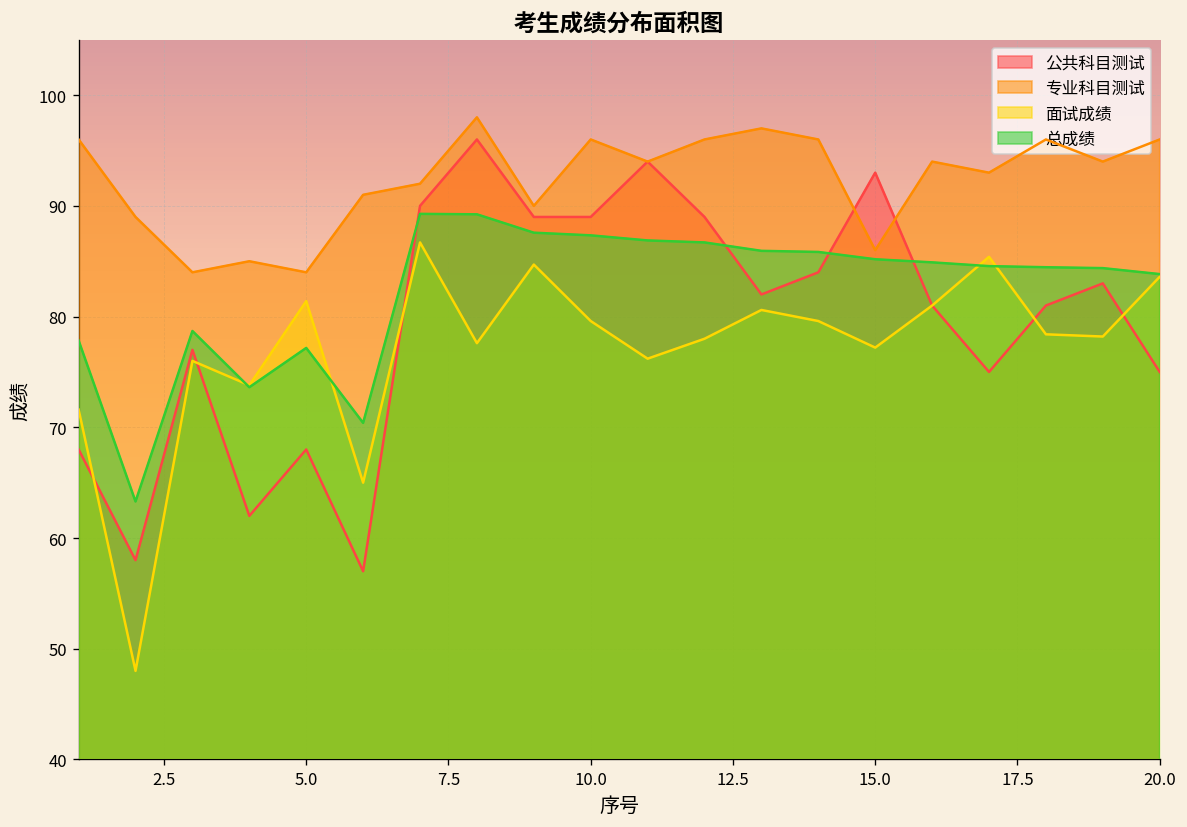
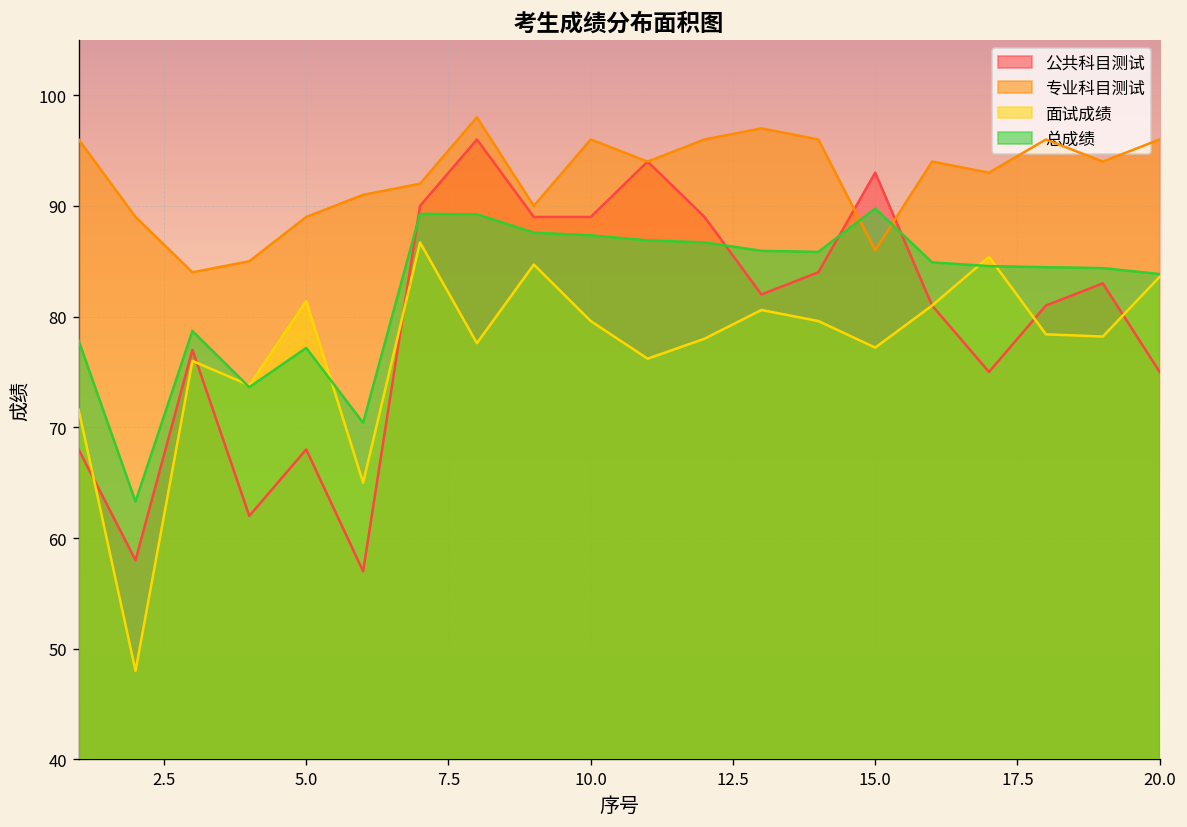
专业科目测试, 5.0: 84 -> 89
总成绩, 15.0: 85 -> 90
